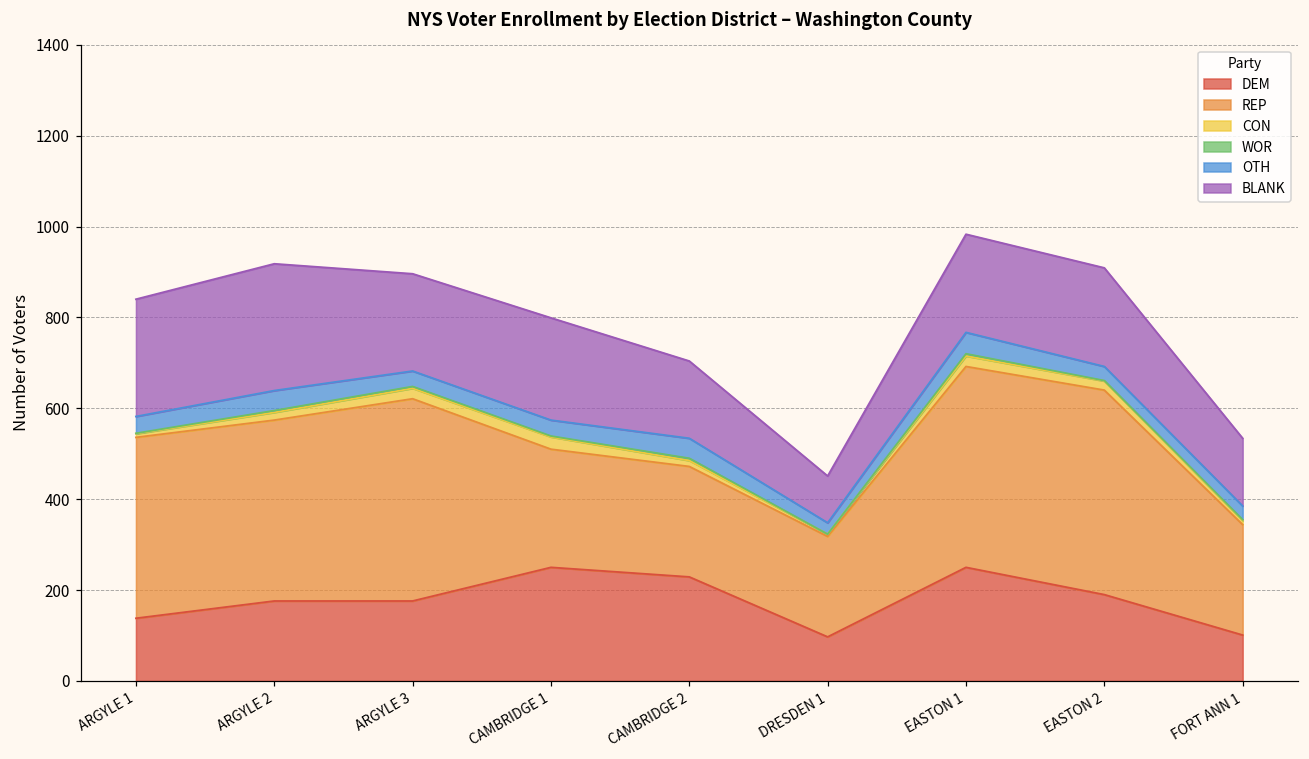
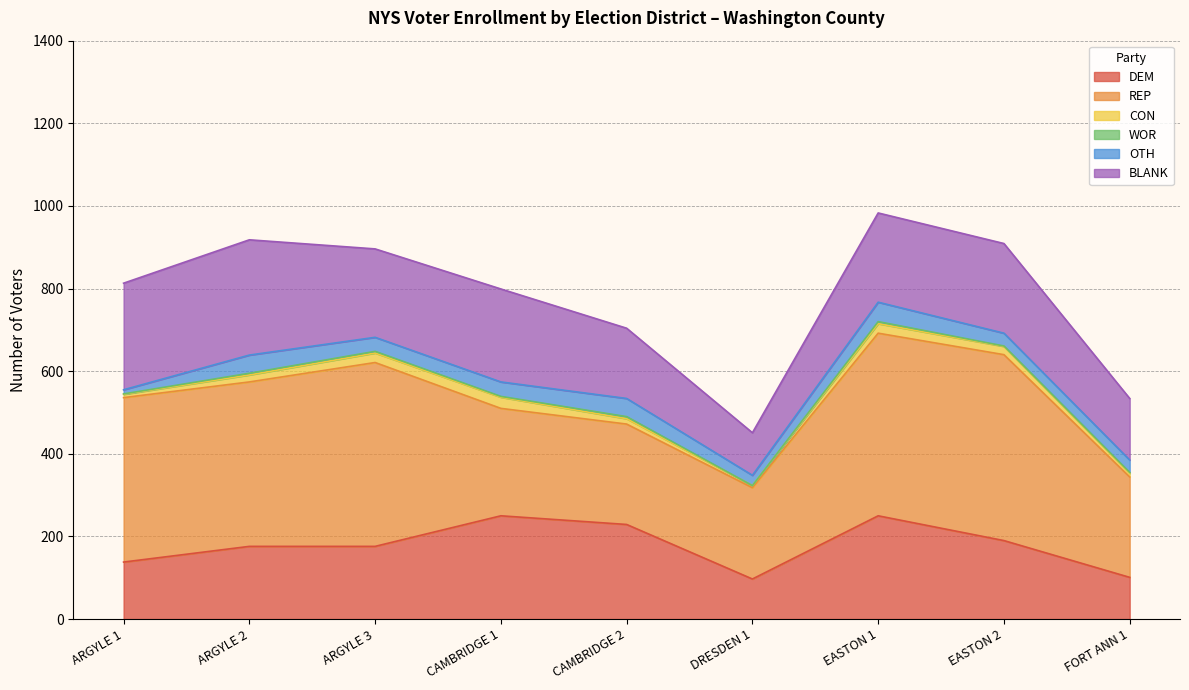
OTH, ARGYLE 1: 40 -> 10
